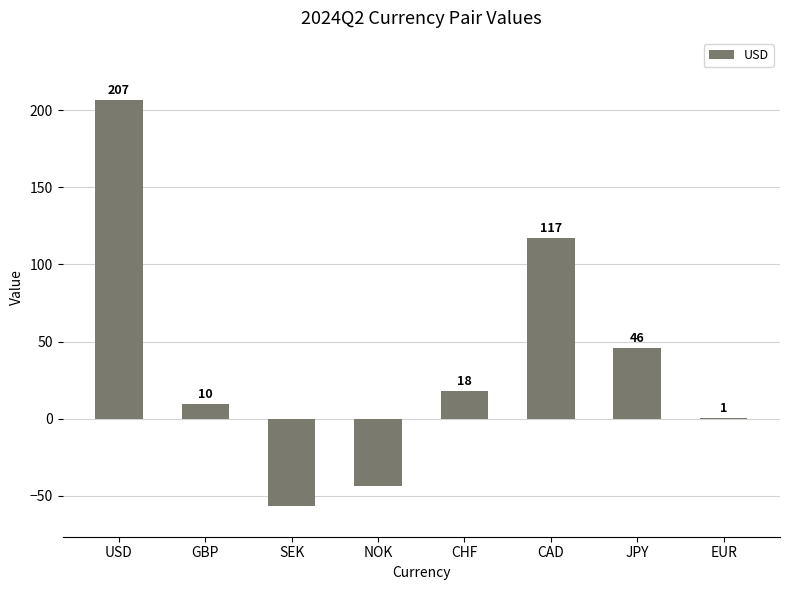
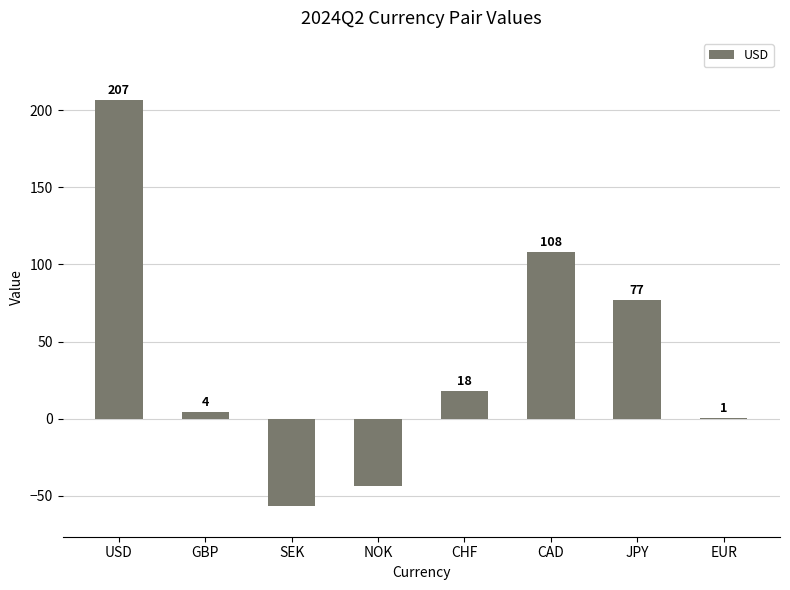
GBP: 10 -> 4
CAD: 117 -> 108
JPY: 46 -> 77
